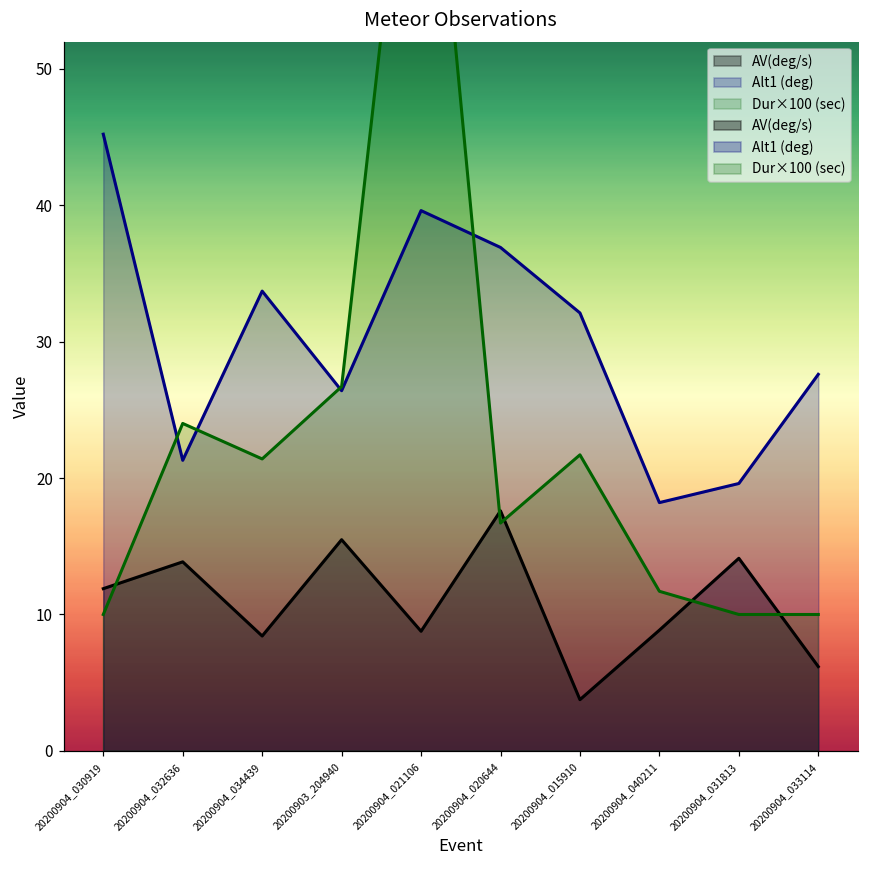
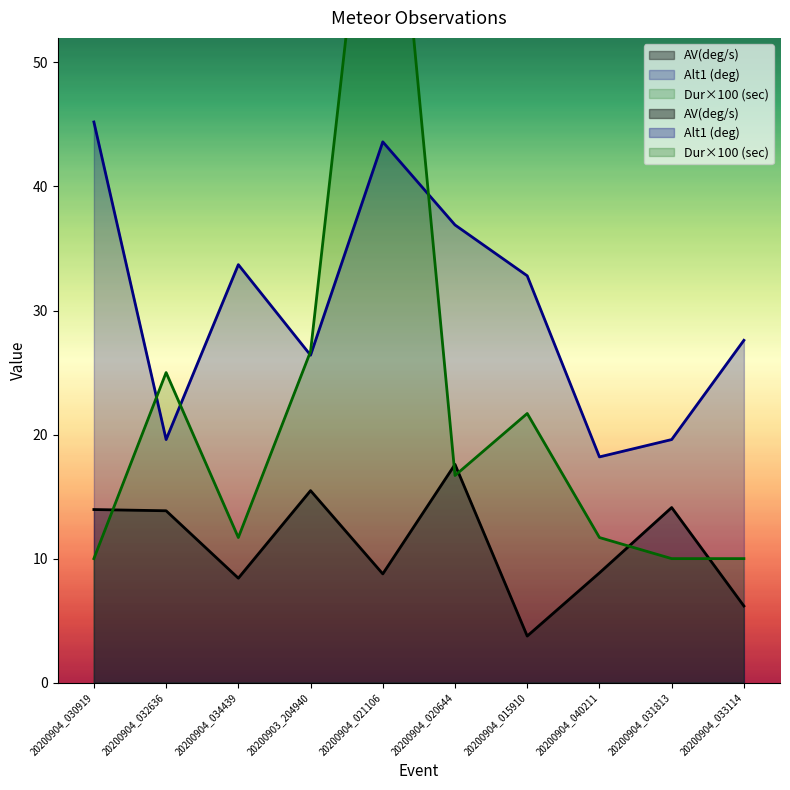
AV(deg/s), 20200904_030919: 11.9 -> 14.0
Alt1 (deg), 20200904_032636: 21.3 -> 19.6
Dur×100 (sec), 20200904_032636: 24.0 -> 25.0
Dur×100 (sec), 20200904_034439: 21.4 -> 11.7
Alt1 (deg), 20200904_021106: 39.6 -> 43.6
Alt1 (deg), 20200904_015910: 32.1 -> 32.8
